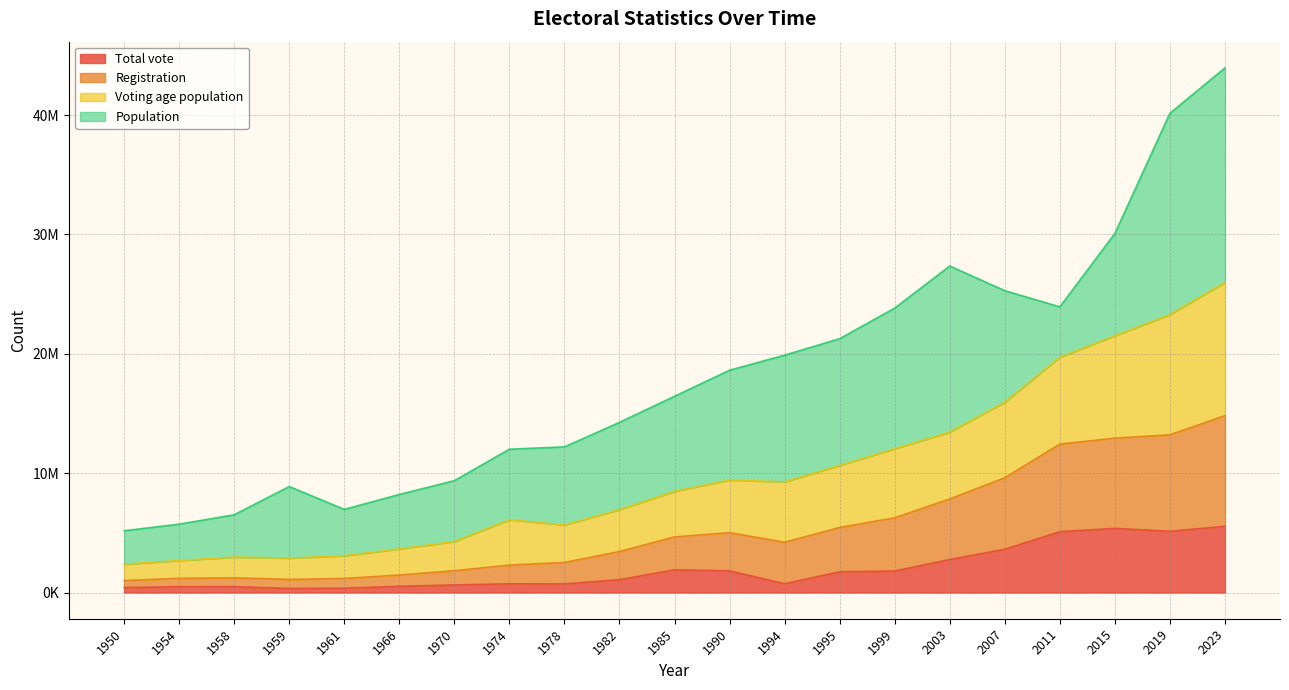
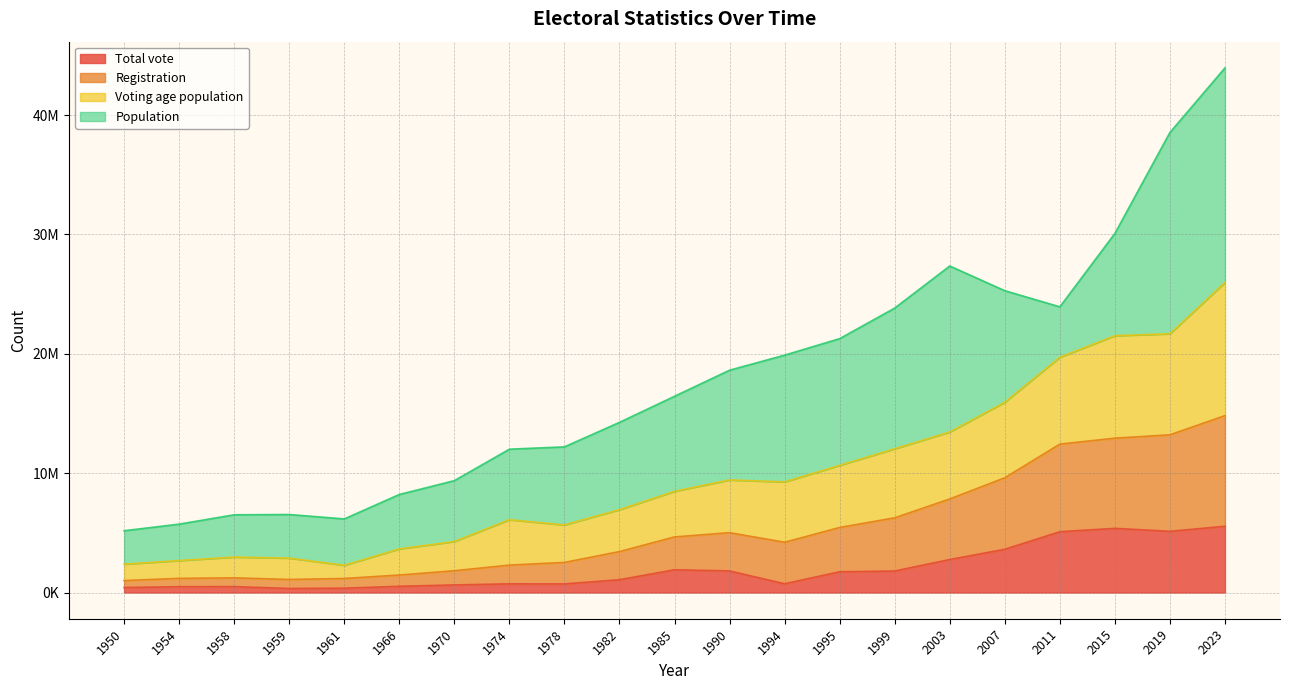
Population, 1959: 6000000 -> 3700000
Voting age population, 1961: 1900000 -> 1100000
Voting age population, 2019: 10100000 -> 8500000
